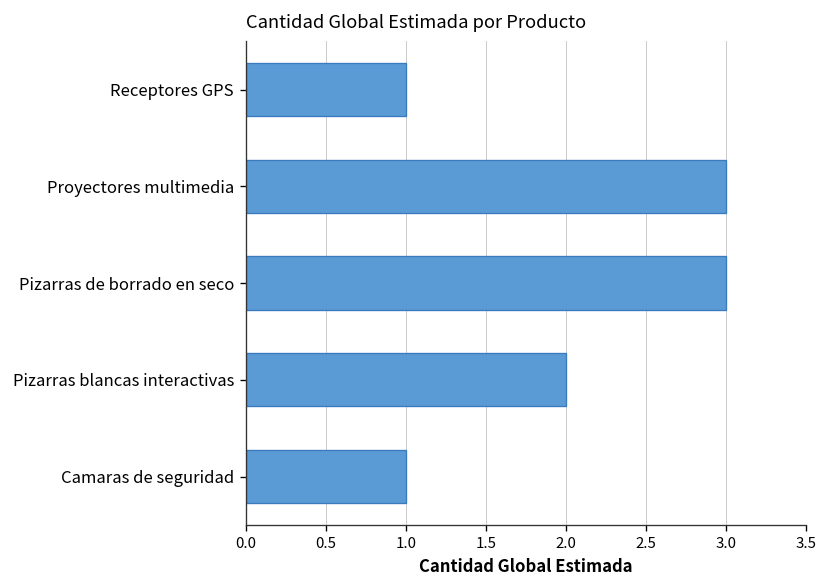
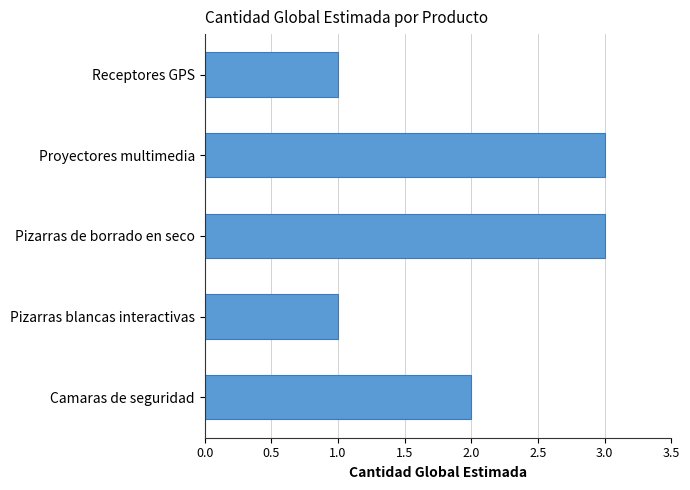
Pizarras blancas interactivas: 2 -> 1
Camaras de seguridad: 1 -> 2
